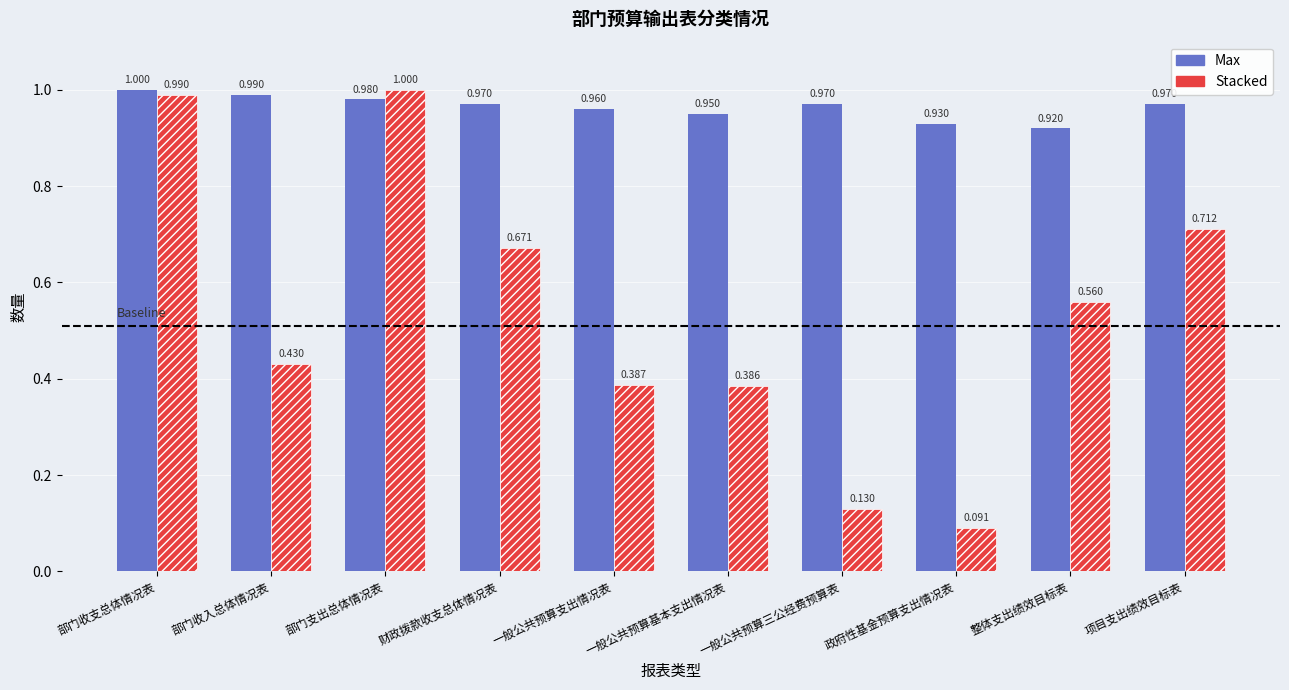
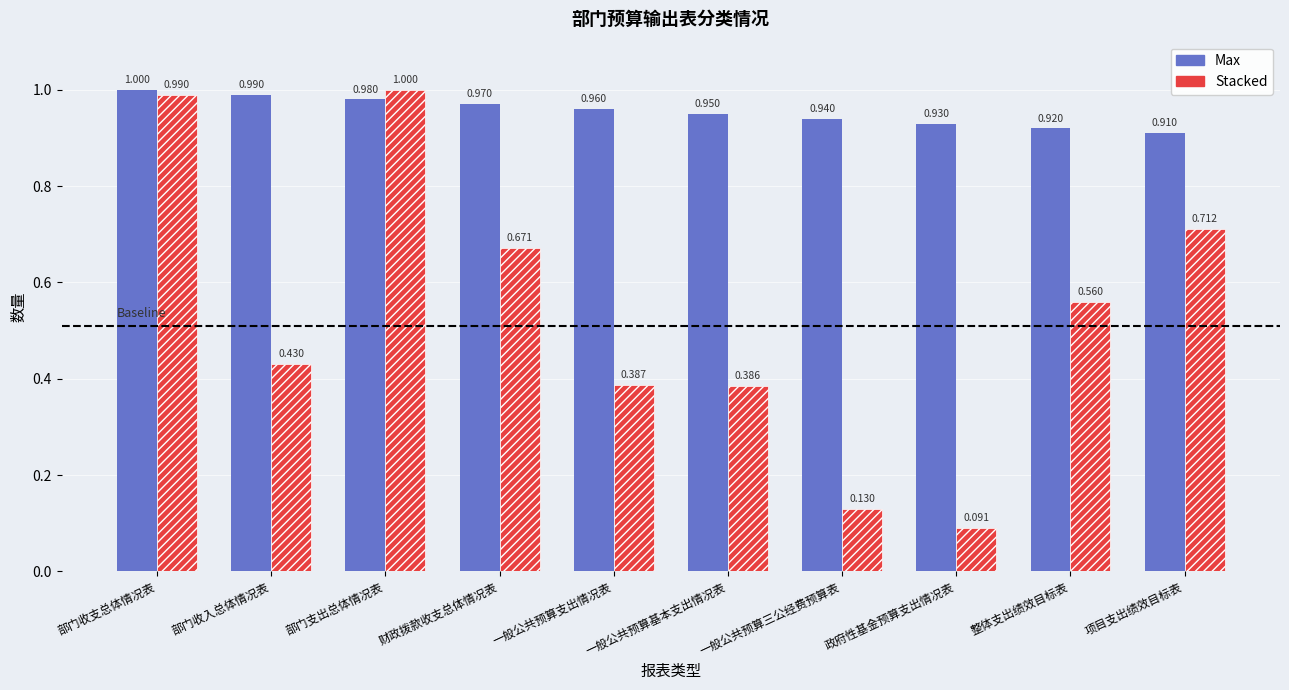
Max, 一般公共预算三公经费预算表: 0.970 -> 0.940
Max, 项目支出绩效目标表: 0.97 -> 0.91
